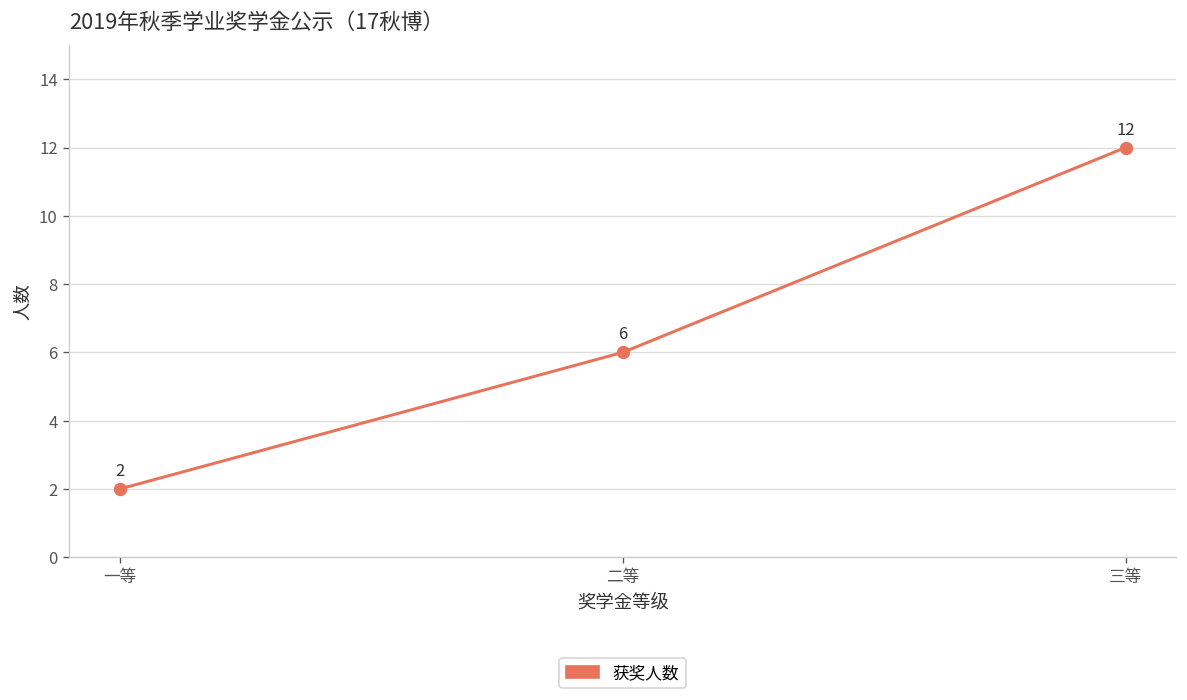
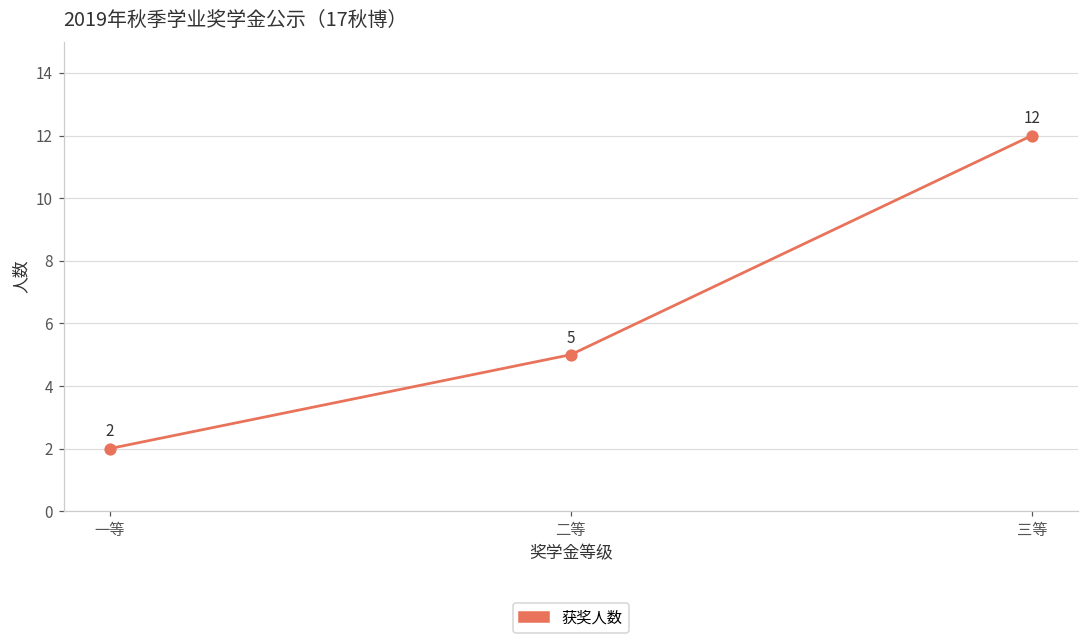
二等: 6 -> 5
